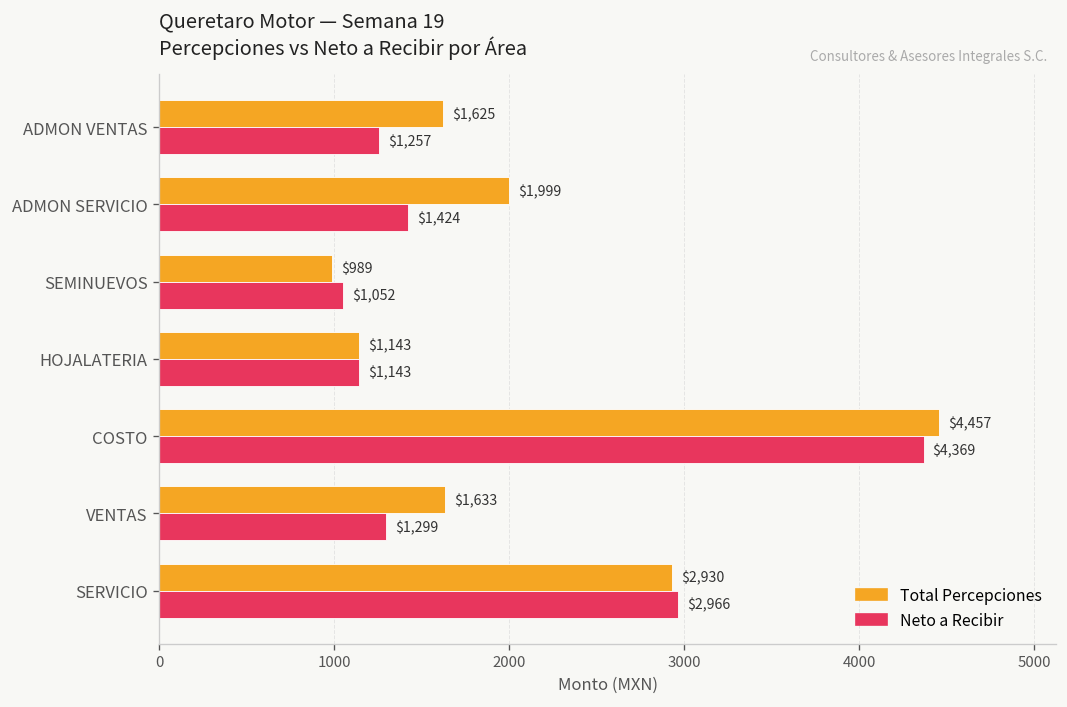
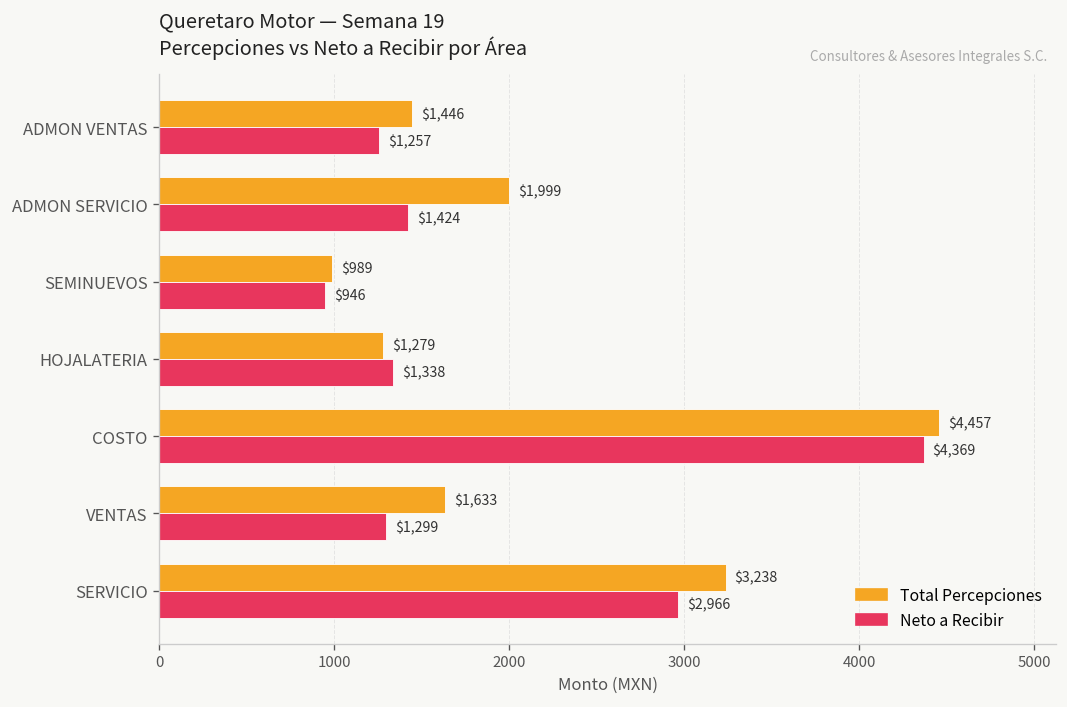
Total Percepciones, ADMON VENTAS: $1,625 -> $1,446
Neto a Recibir, SEMINUEVOS: $1,052 -> $946
Total Percepciones, HOJALATERIA: $1,143 -> $1,279
Neto a Recibir, HOJALATERIA: $1,143 -> $1,338
Total Percepciones, SERVICIO: $2,930 -> $3,238
